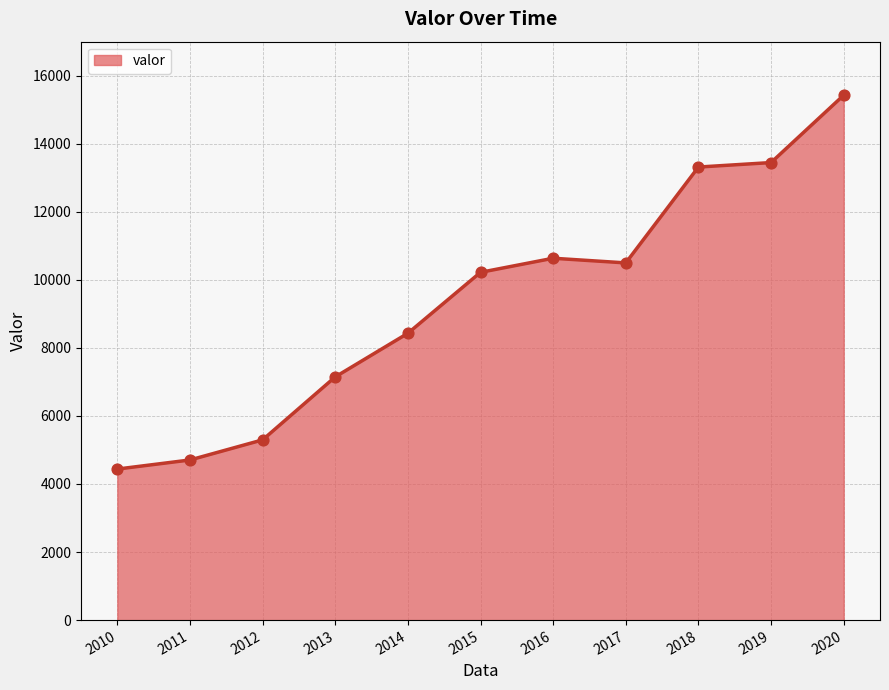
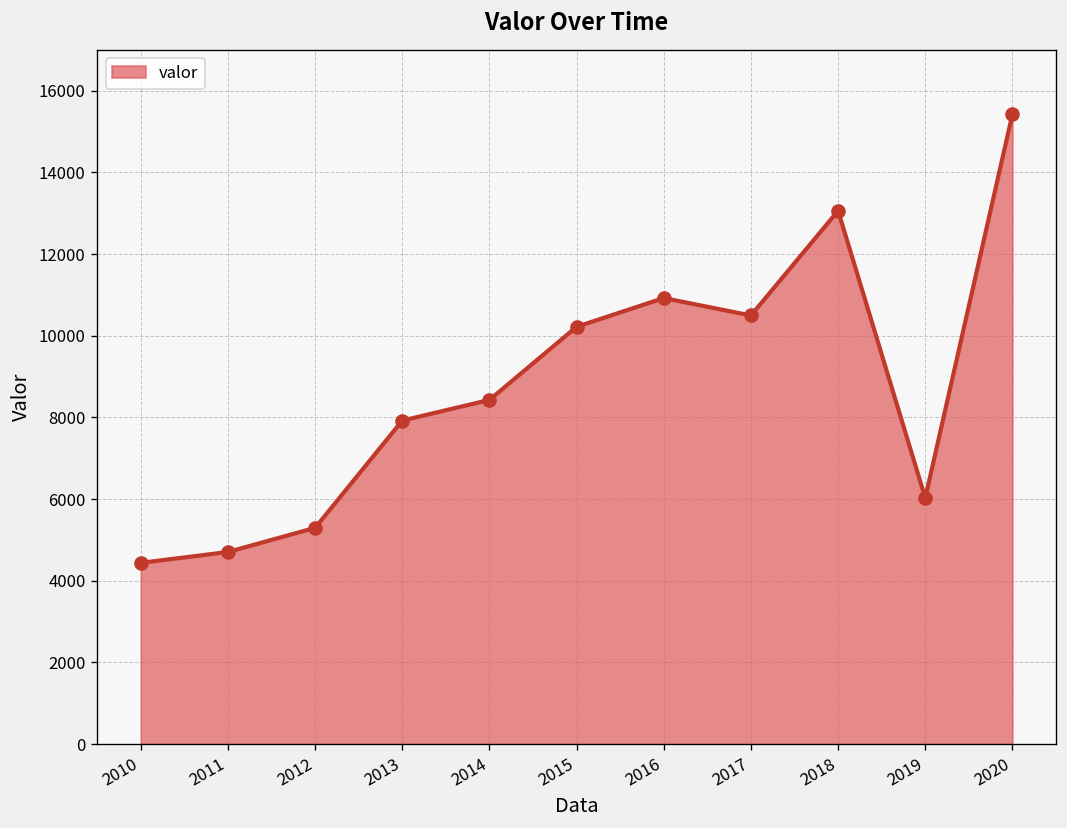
2013: 7100 -> 7900
2016: 10600 -> 10900
2018: 13300 -> 13100
2019: 13400 -> 6000
